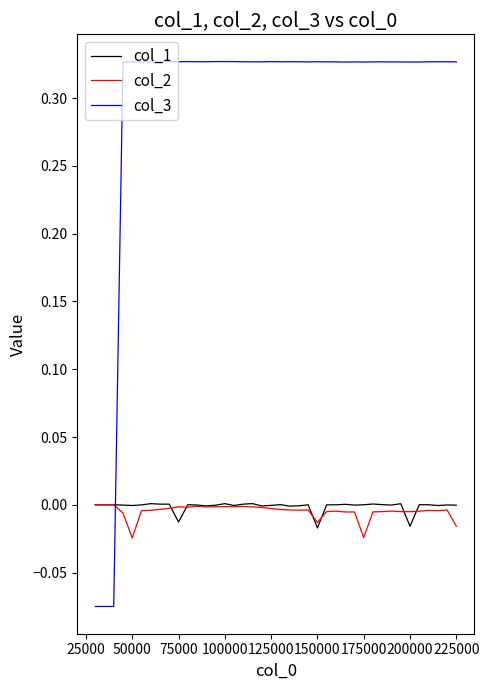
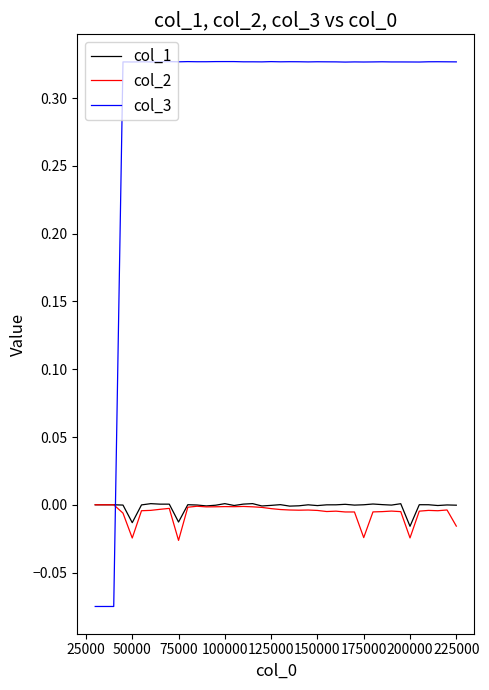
col_1, 50000: -0.001 -> -0.013
col_2, 75000: -0.001 -> -0.026
col_1, 150000: -0.017 -> -0.001
col_2, 150000: -0.013 -> -0.004
col_2, 200000: -0.005 -> -0.024
